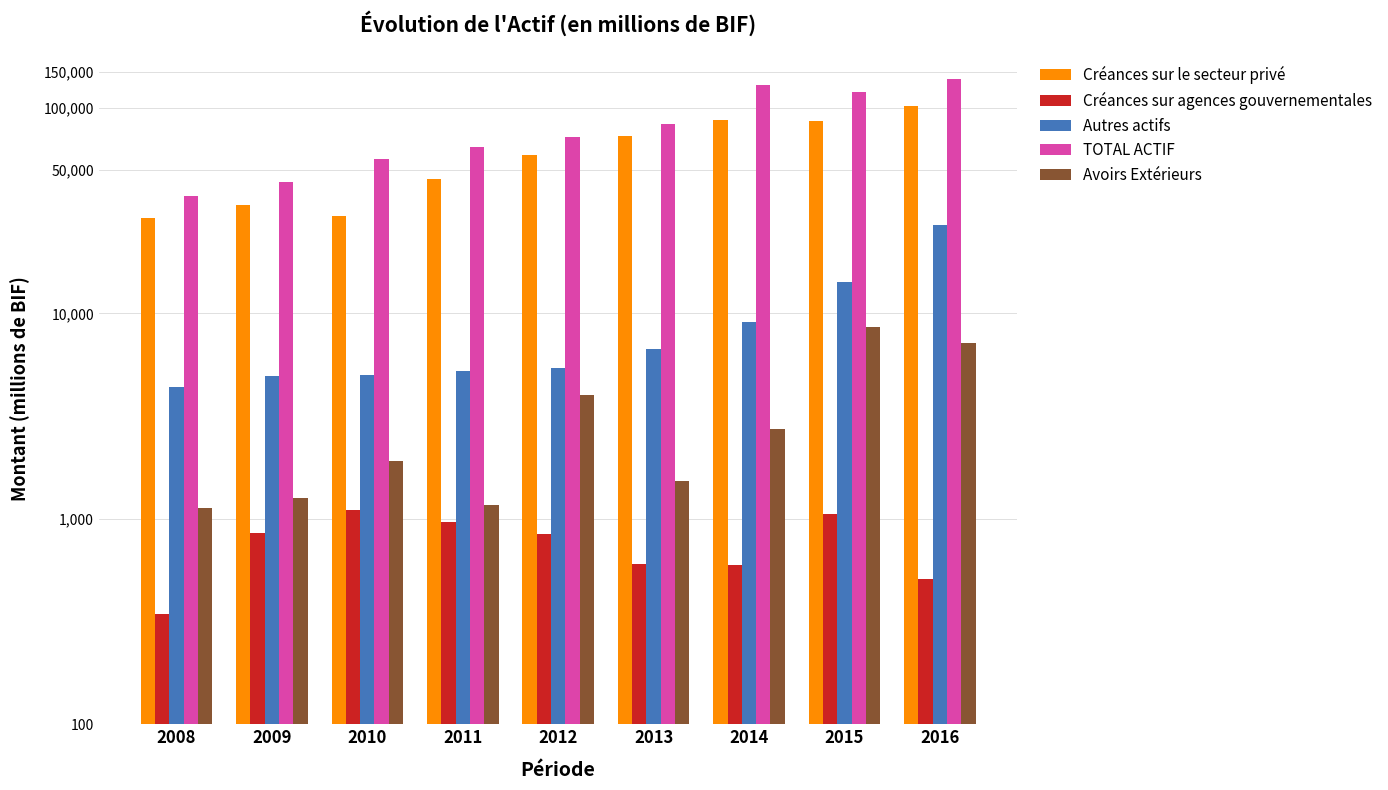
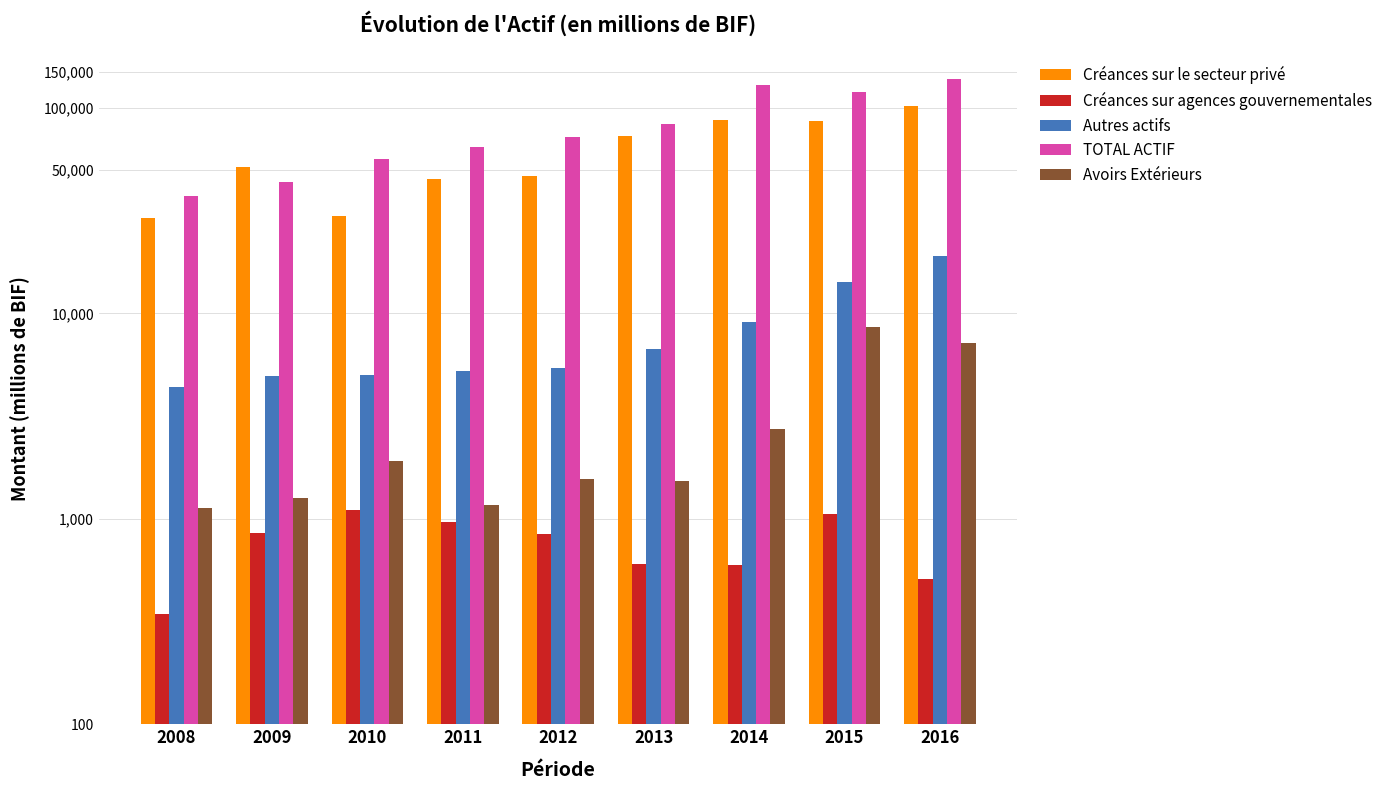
Créances sur le secteur privé, 2009: 34,000 -> 52,000
Créances sur le secteur privé, 2012: 59,000 -> 47,000
Avoirs Extérieurs, 2012: 4,000 -> 1,600
Autres actifs, 2016: 27,000 -> 19,000
